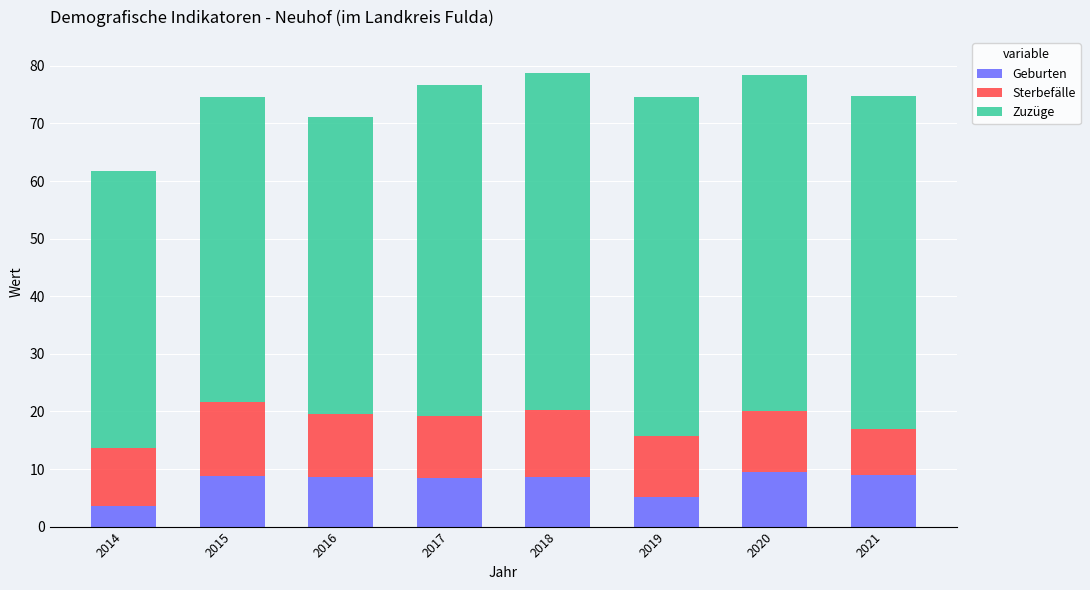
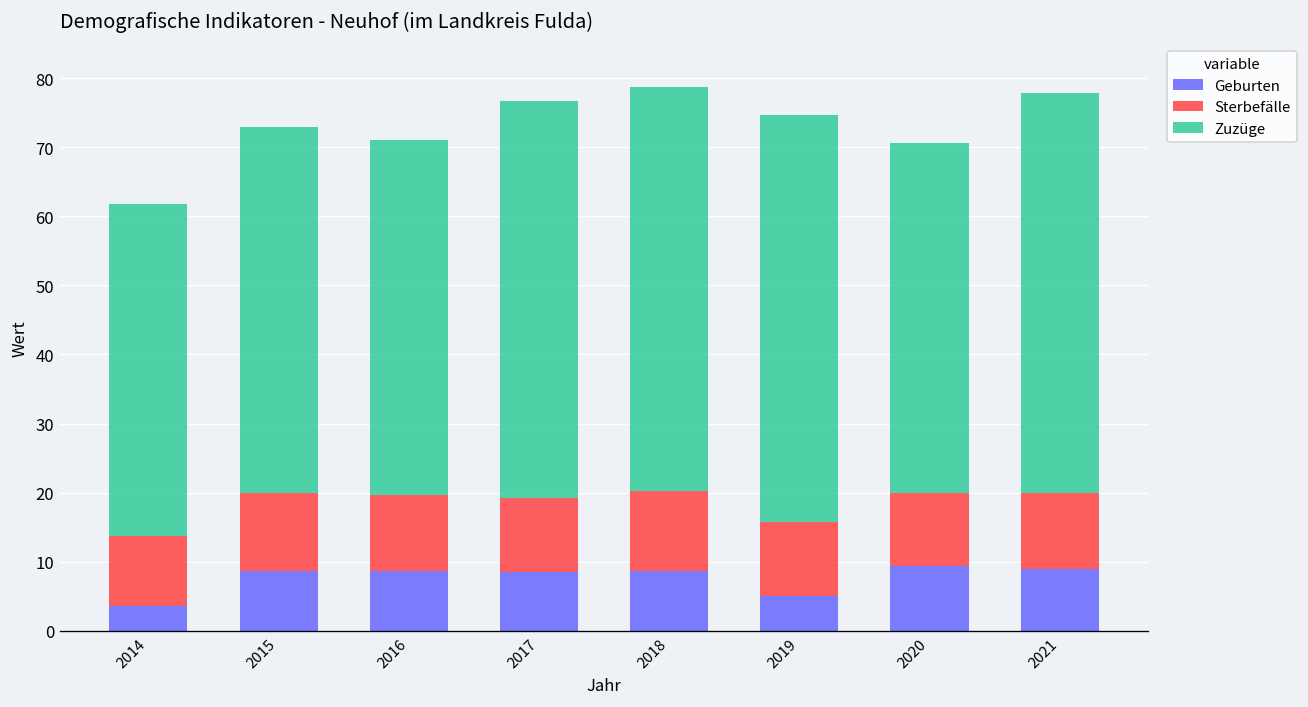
Sterbefälle, 2015: 13 -> 11
Zuzüge, 2020: 58 -> 51
Sterbefälle, 2021: 8 -> 11
